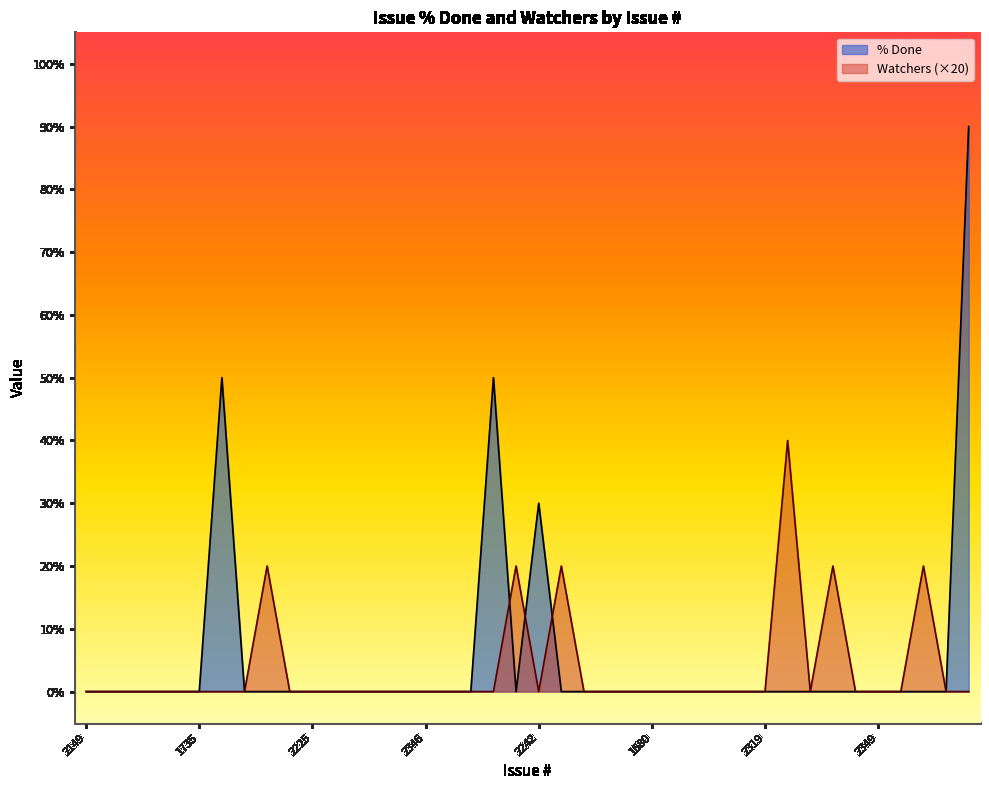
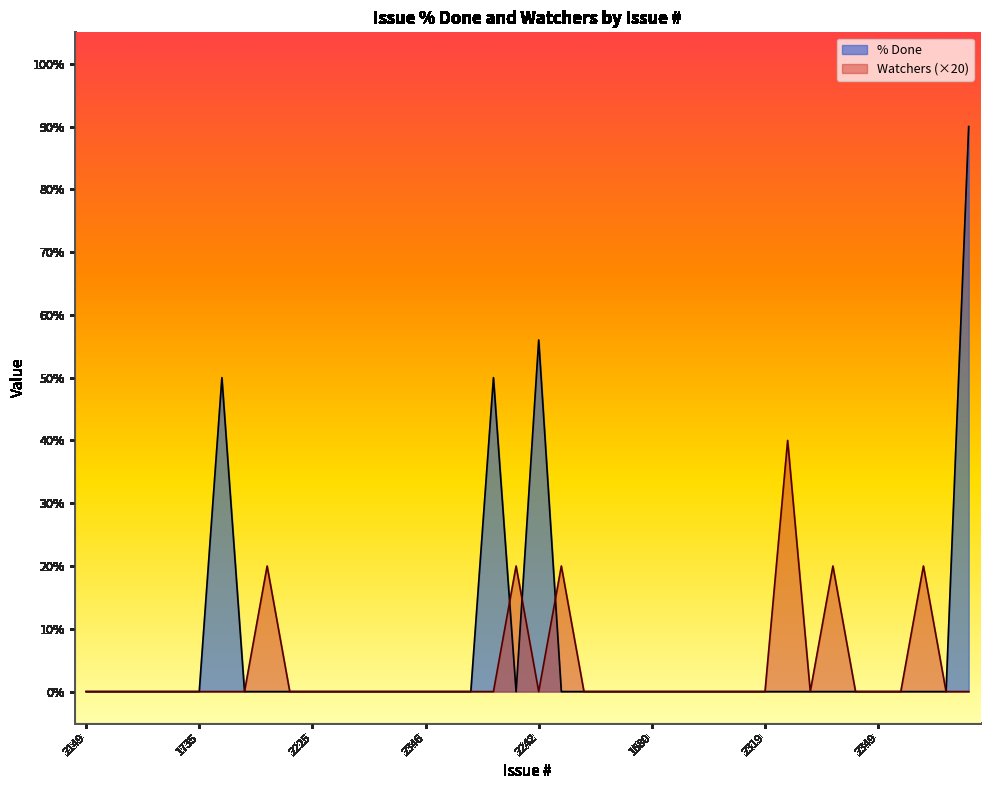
% Done, 2242: 30% -> 56%
